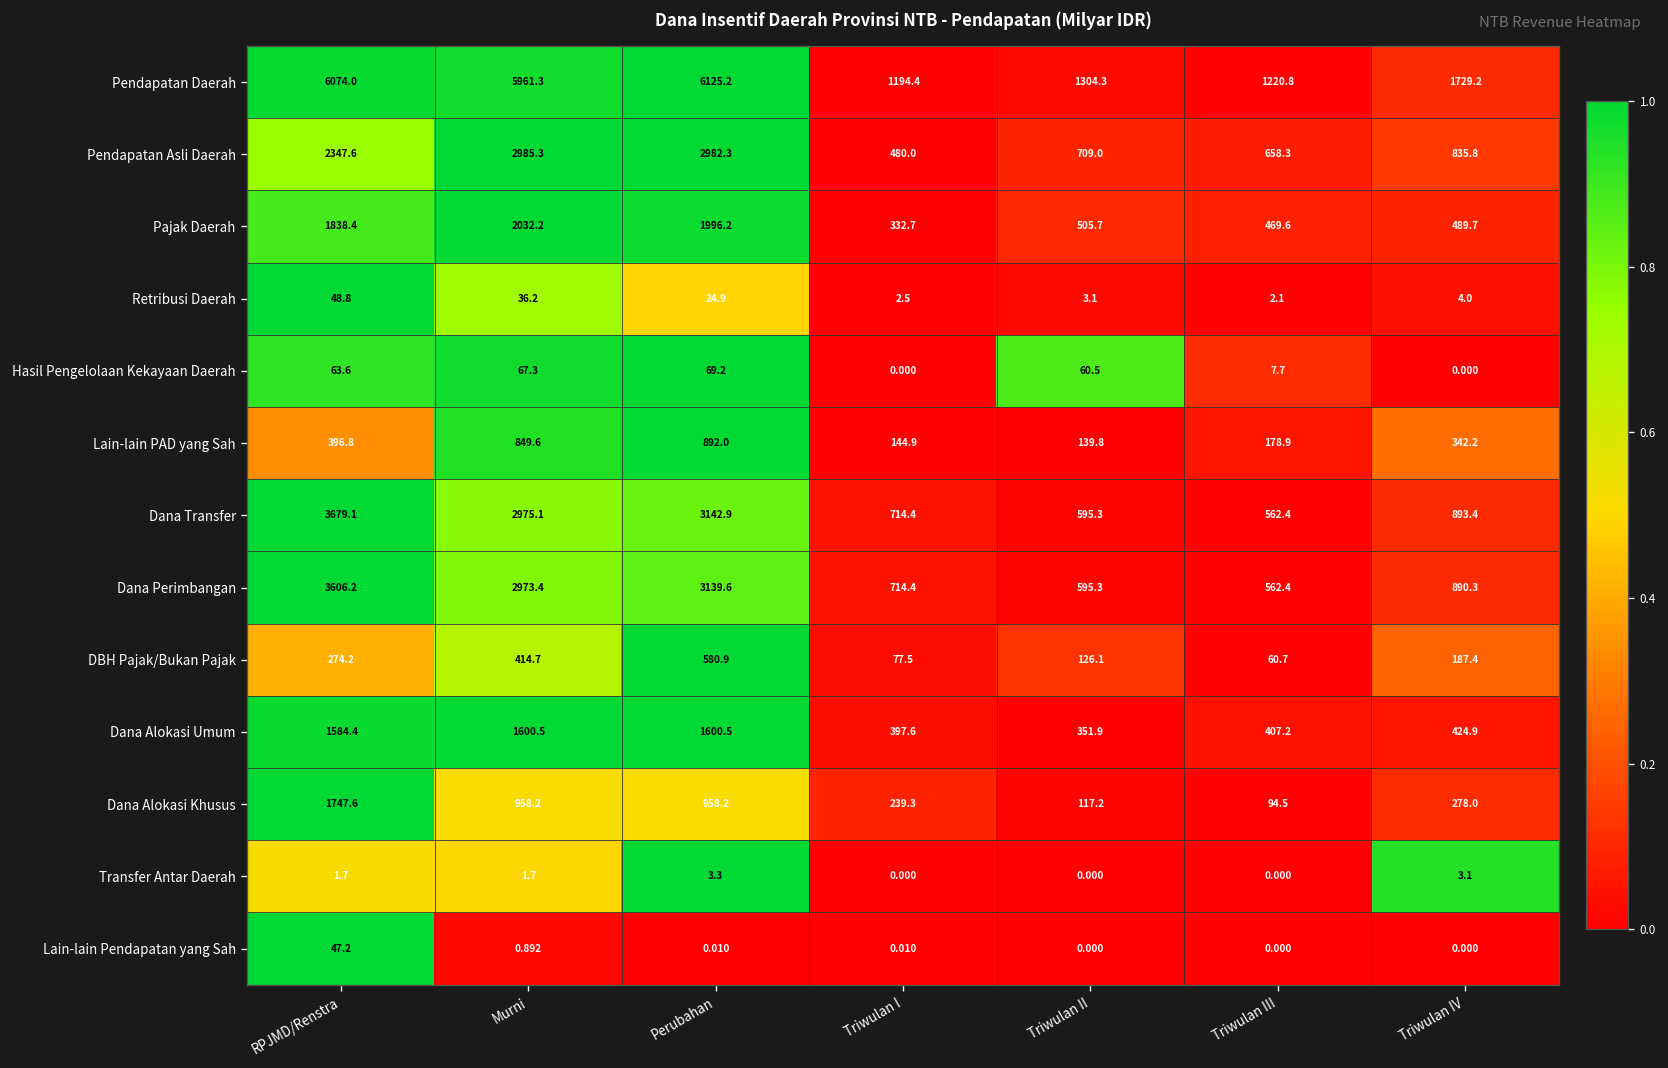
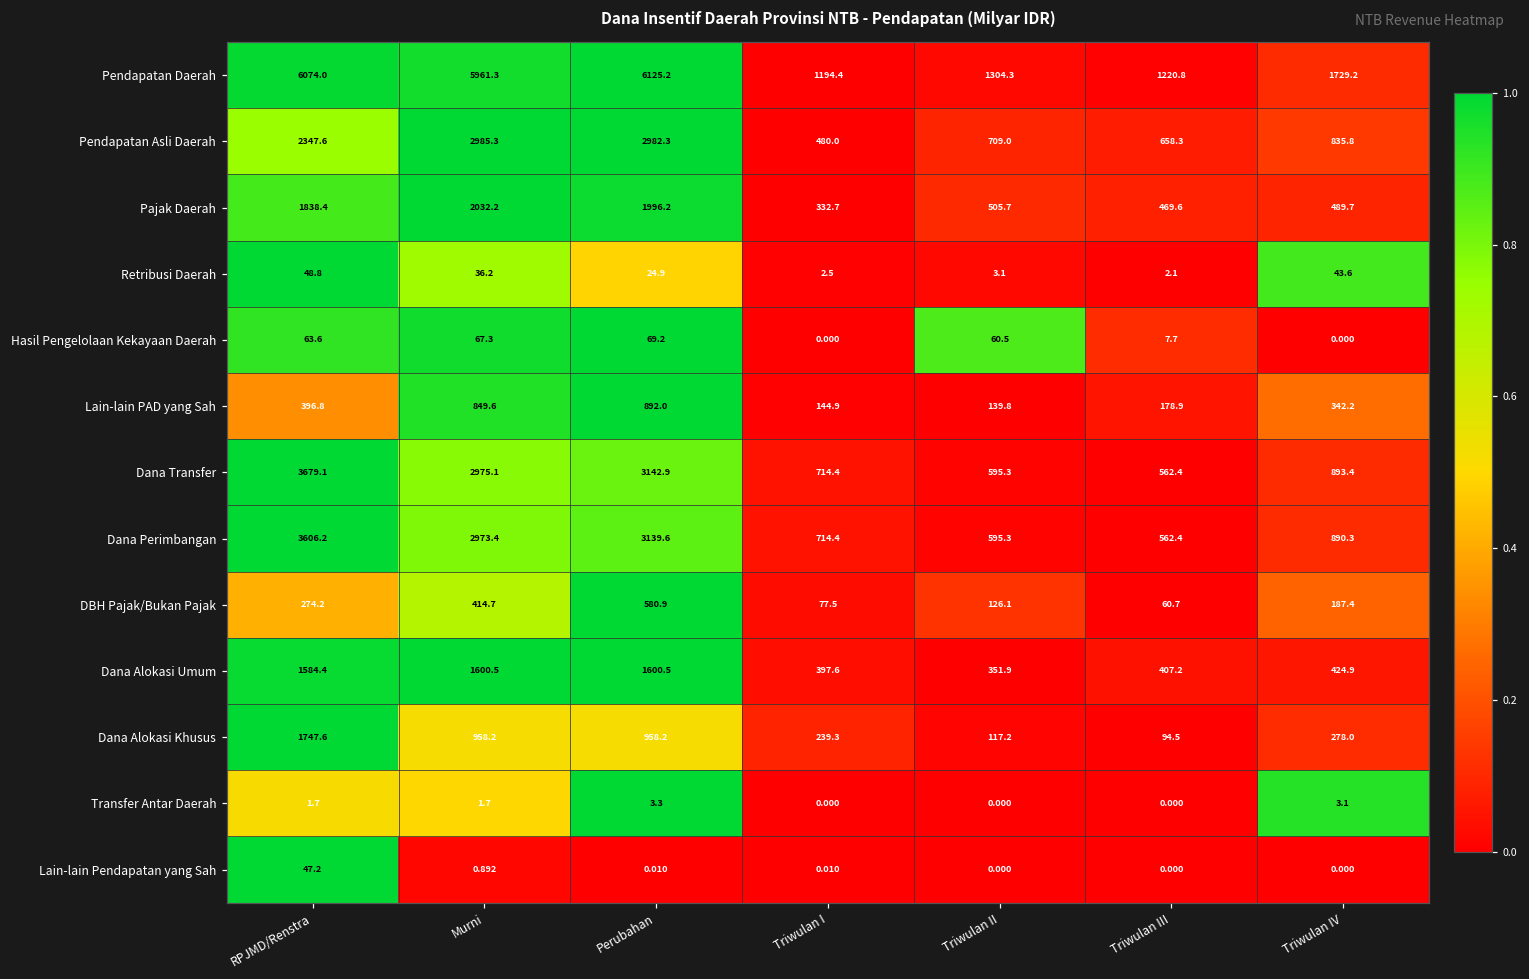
Retribusi Daerah, Triwulan IV: 4.0 -> 43.6
